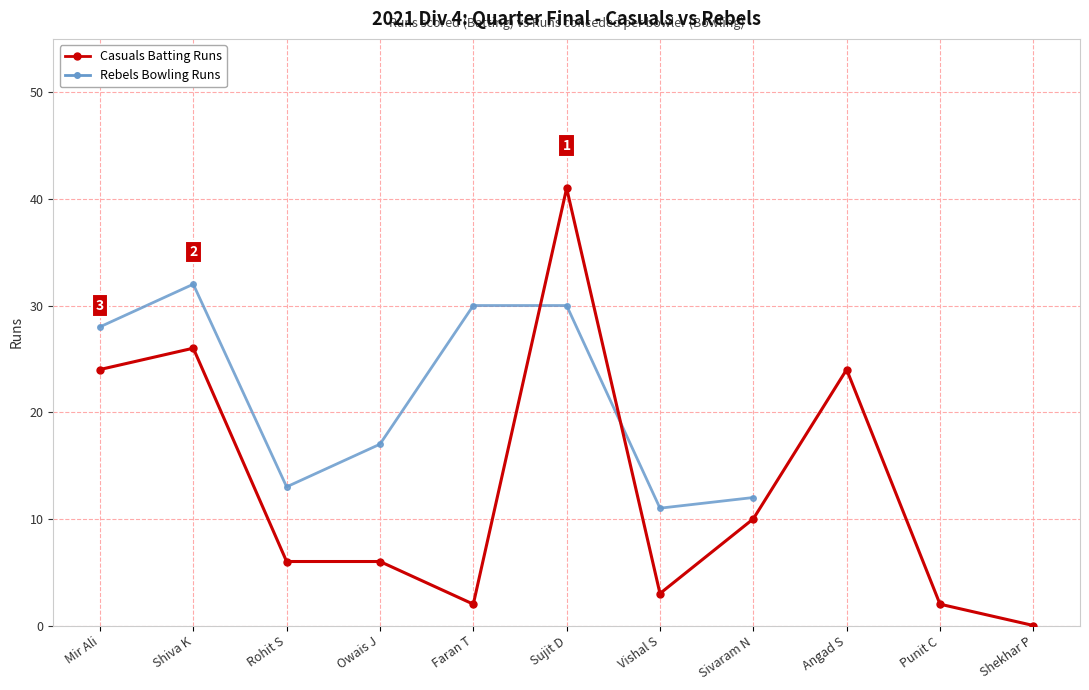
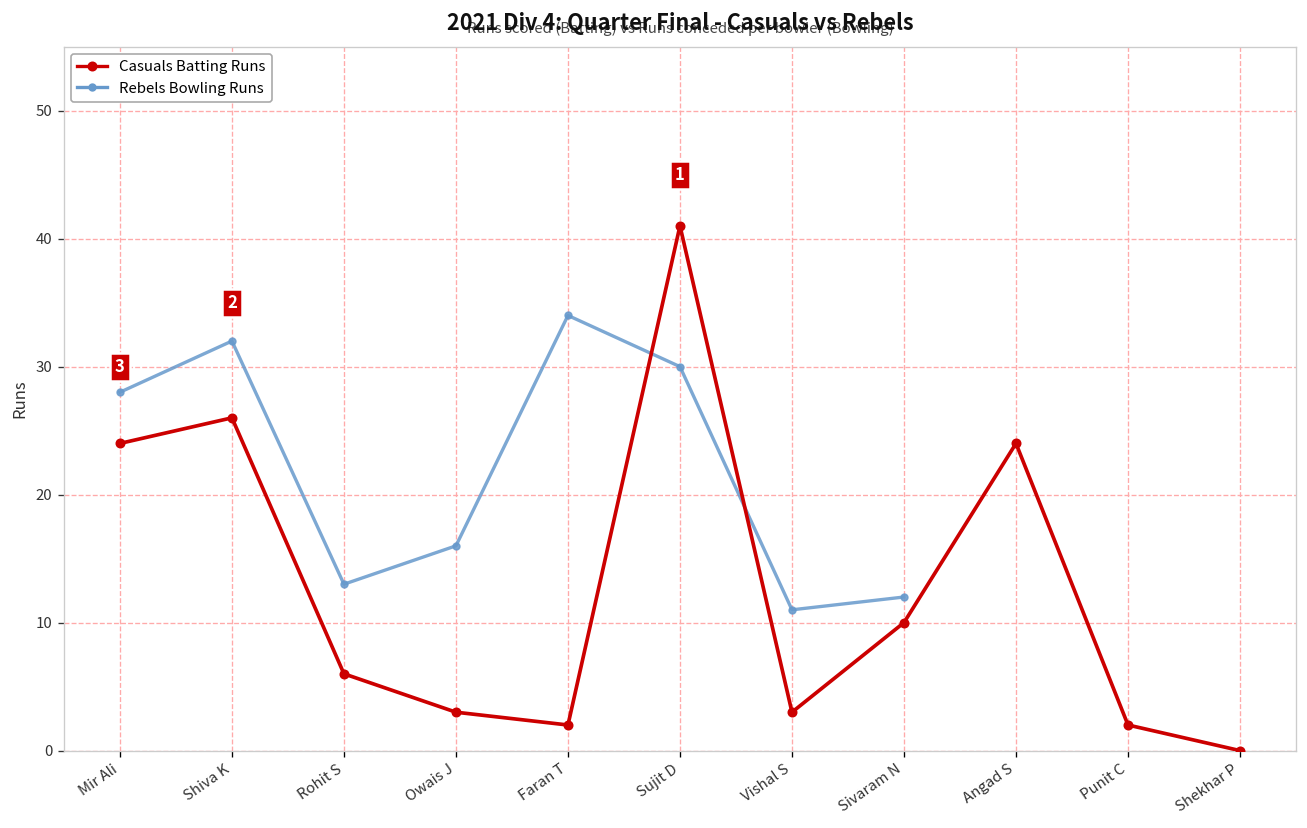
Casuals Batting Runs, Owais J: 6 -> 3
Rebels Bowling Runs, Owais J: 17 -> 16
Rebels Bowling Runs, Faran T: 30 -> 34
